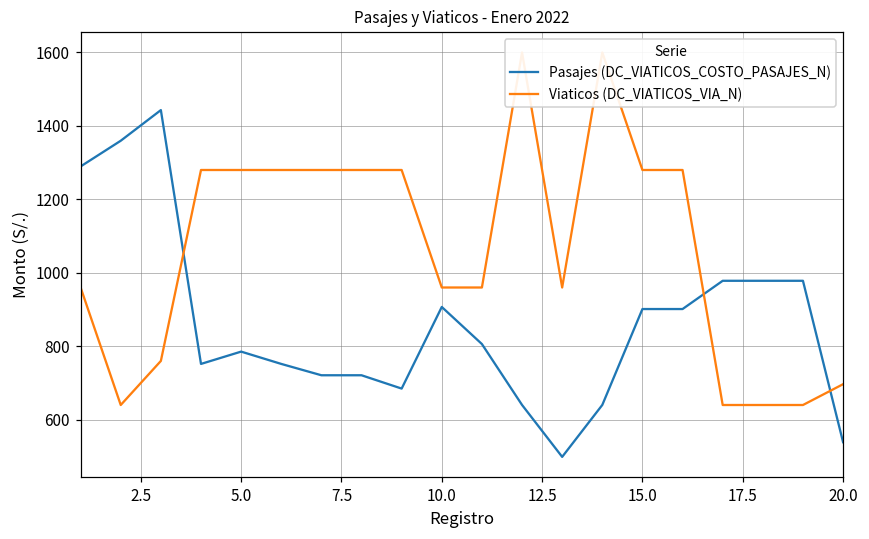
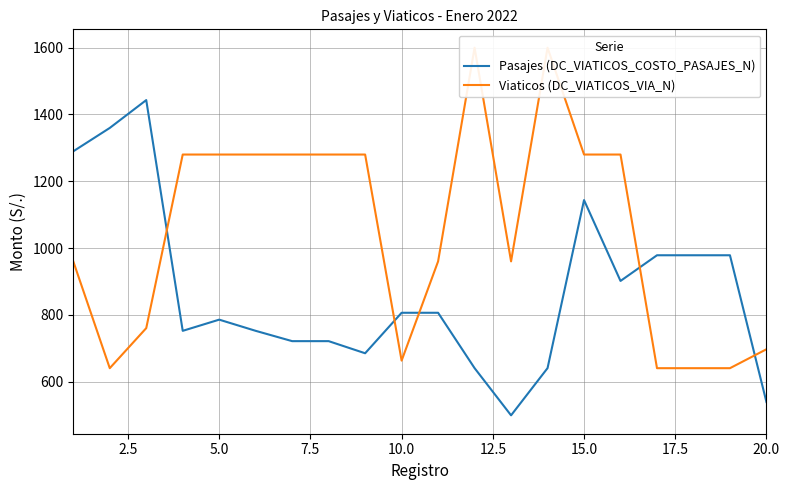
Pasajes (DC_VIATICOS_COSTO_PASAJES_N), 10.0: 910 -> 810
Viaticos (DC_VIATICOS_VIA_N), 10.0: 960 -> 660
Pasajes (DC_VIATICOS_COSTO_PASAJES_N), 15.0: 900 -> 1140
